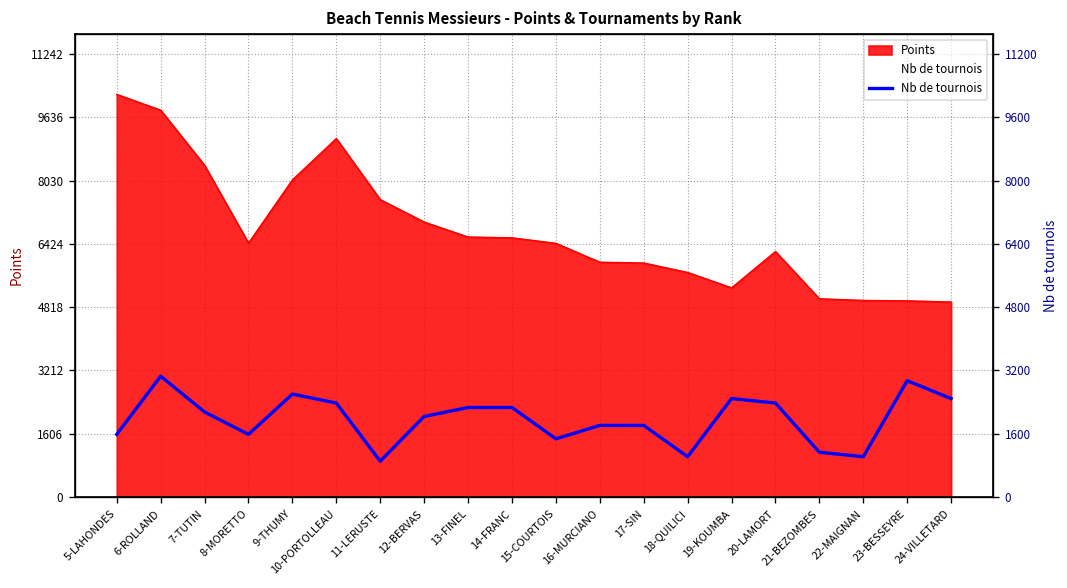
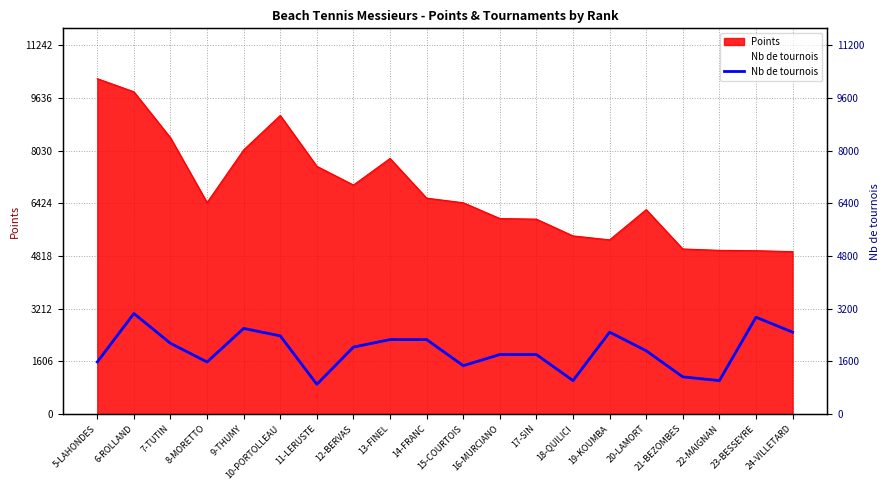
Points, 13-FINEL: 6600 -> 7800
Points, 18-QUILICI: 5700 -> 5400
Nb de tournois, 20-LAMORT: 2400 -> 1900
